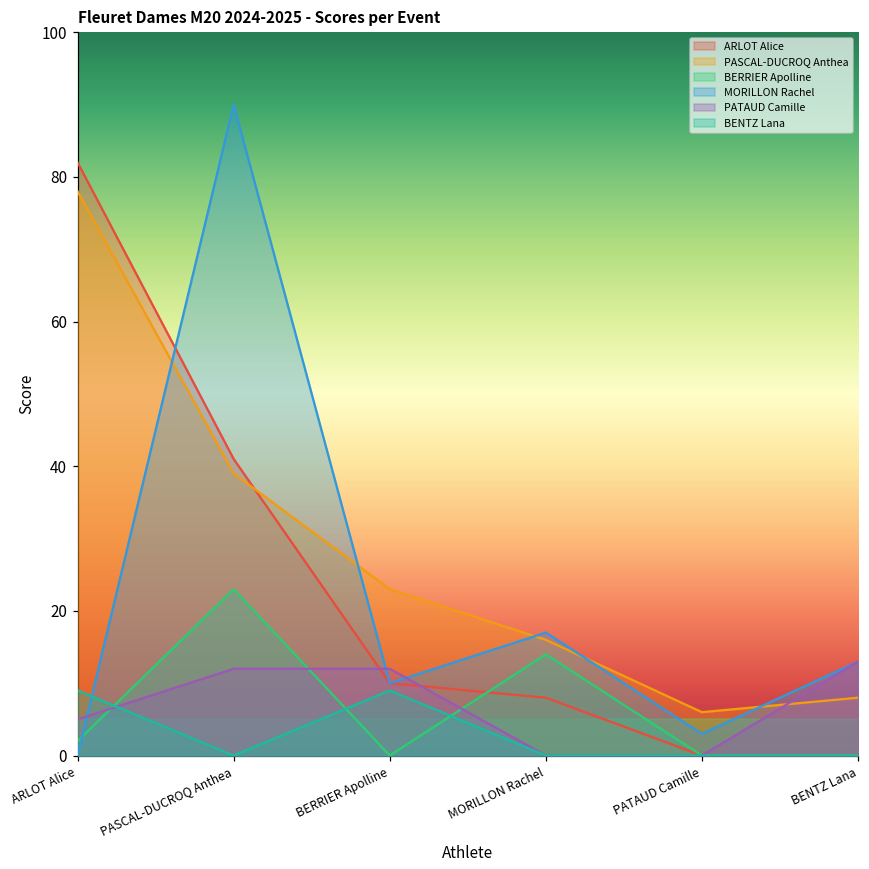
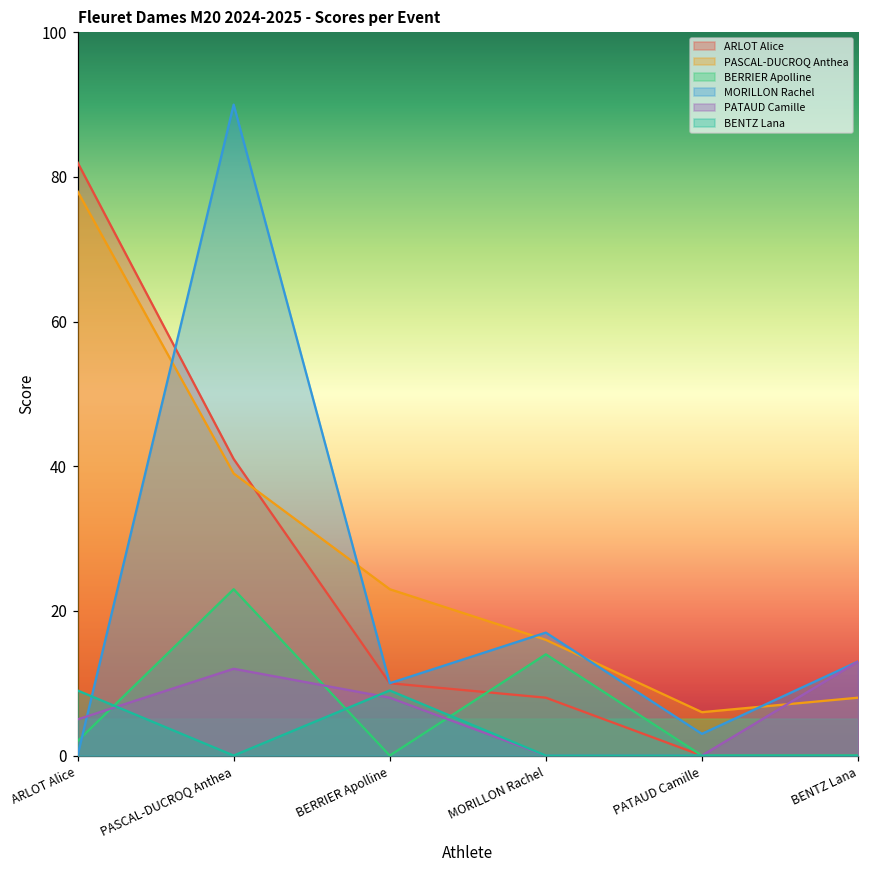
PATAUD Camille, BERRIER Apolline: 12 -> 8
